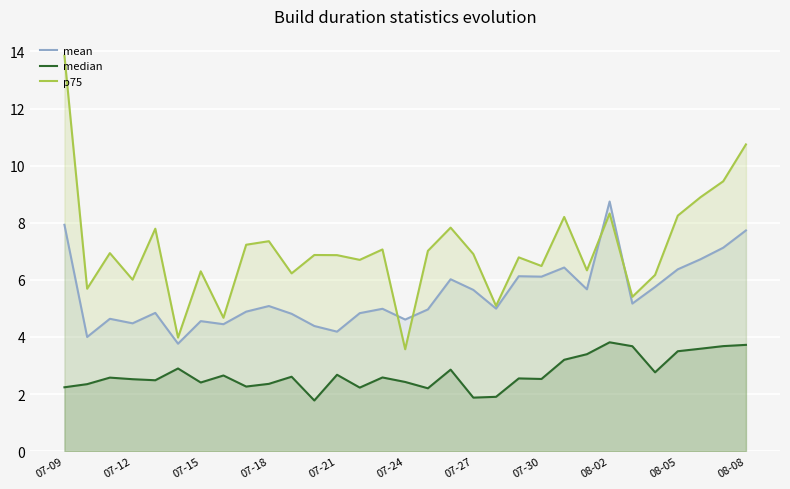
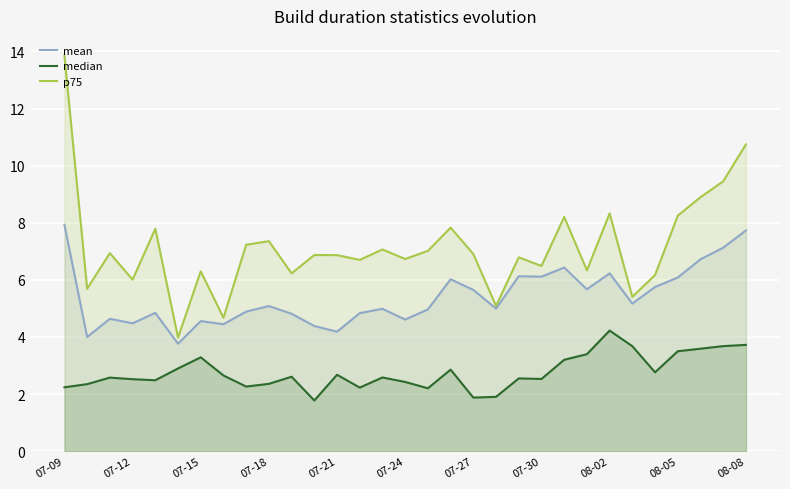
median, 07-15: 2.4 -> 3.3
p75, 07-24: 3.6 -> 6.7
mean, 08-02: 8.7 -> 6.2
median, 08-02: 3.8 -> 4.2
mean, 08-05: 6.4 -> 6.1
